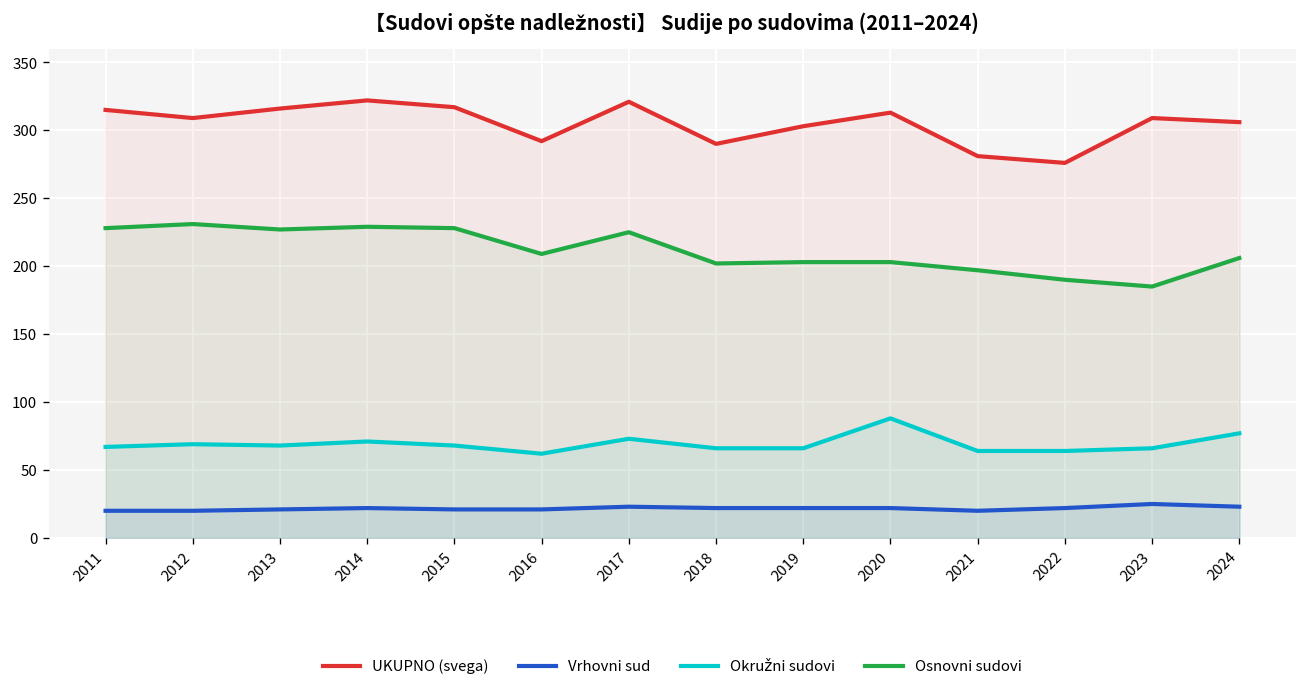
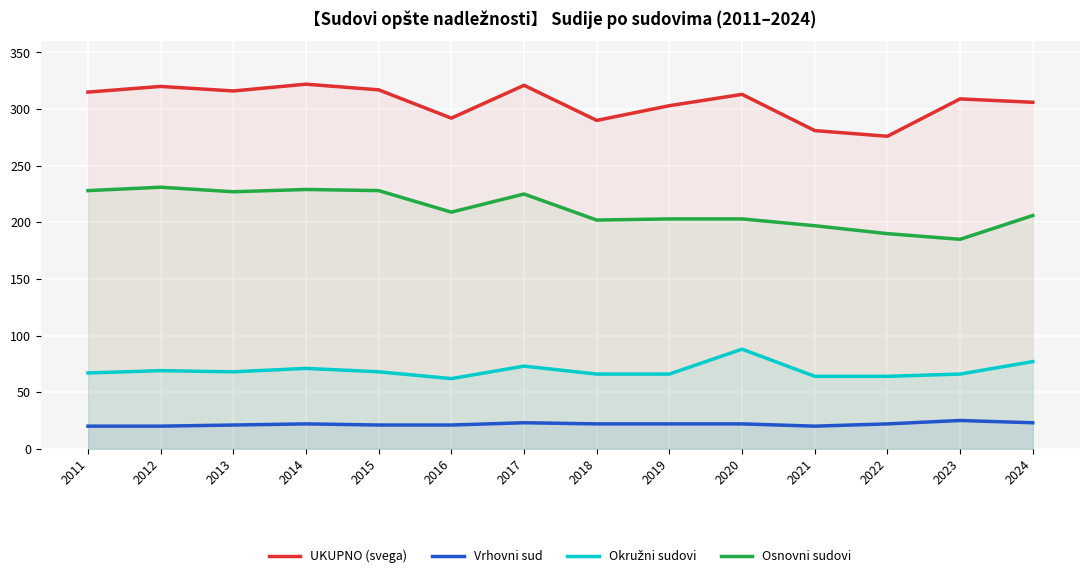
UKUPNO (svega), 2012: 309 -> 320
